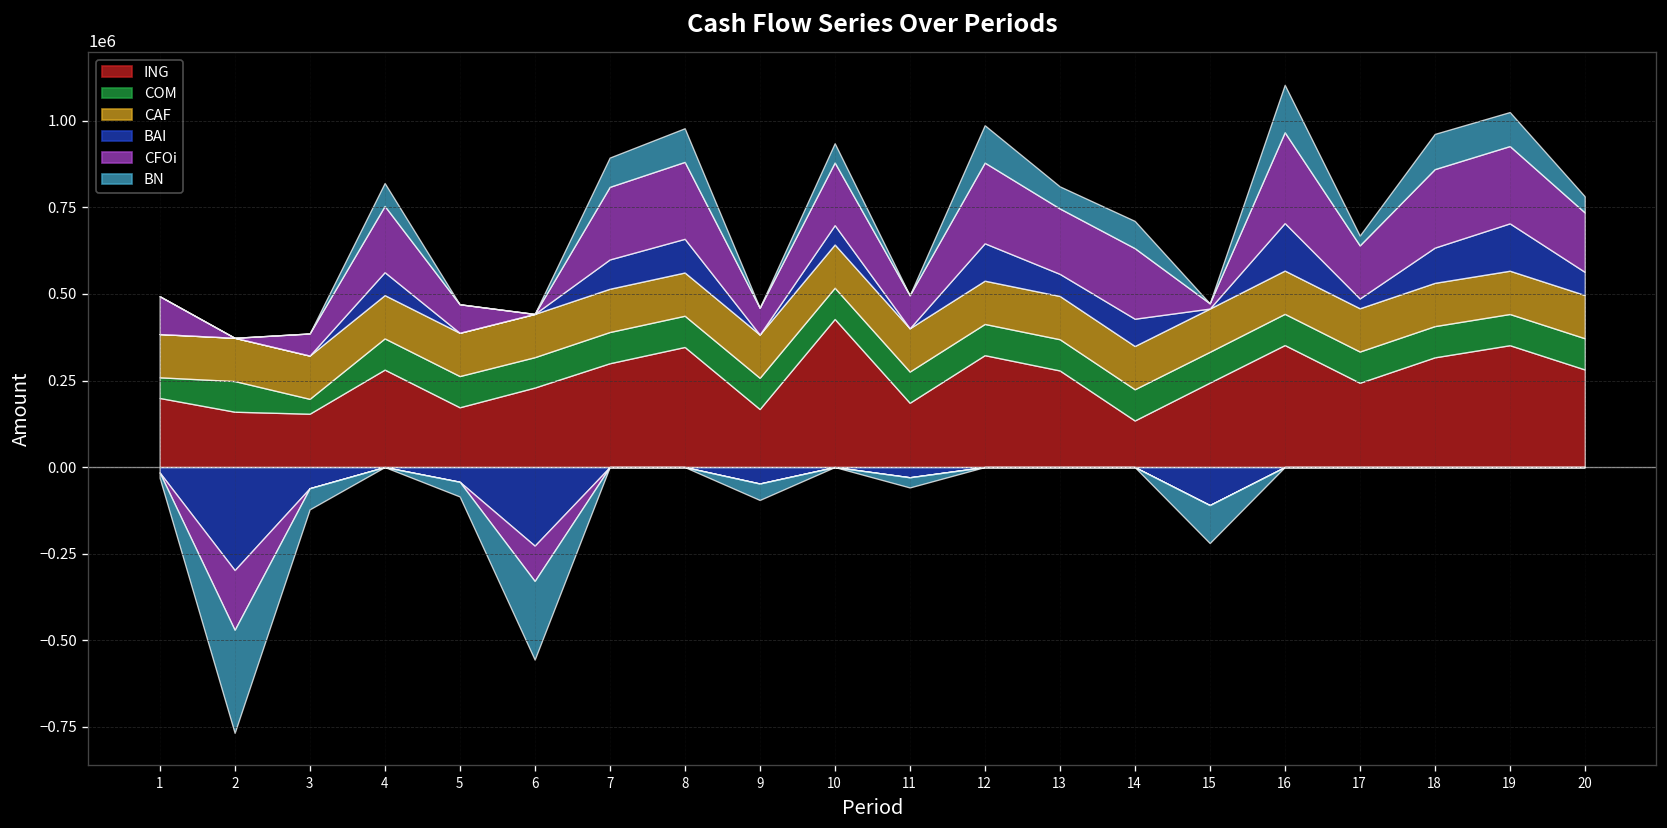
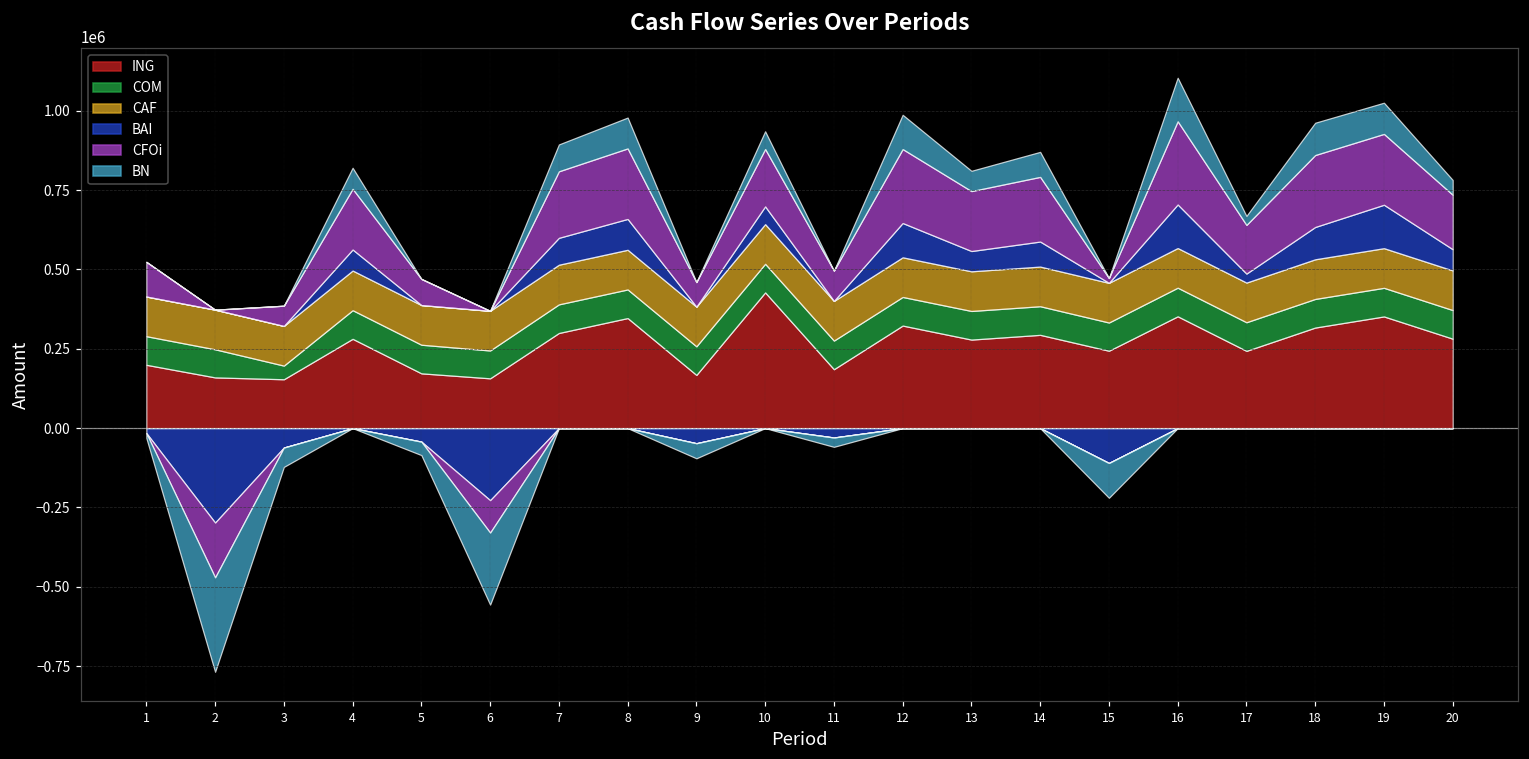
COM, 1: 60000 -> 90000
ING, 6: 230000 -> 160000
ING, 14: 130000 -> 290000
